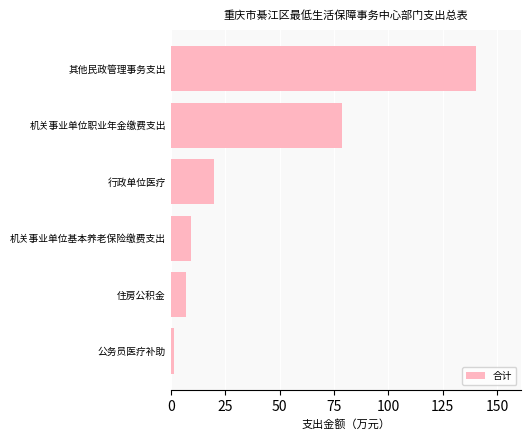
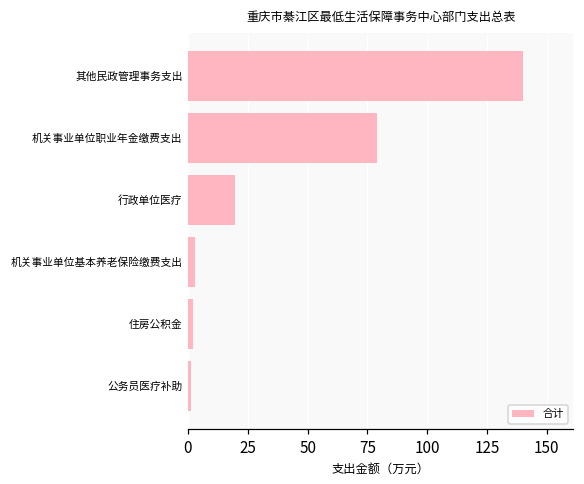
机关事业单位基本养老保险缴费支出: 9 -> 3
住房公积金: 7 -> 2
